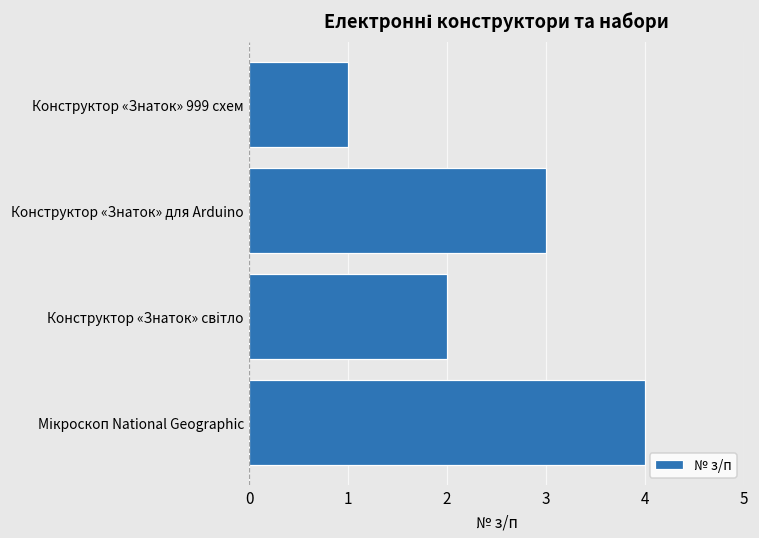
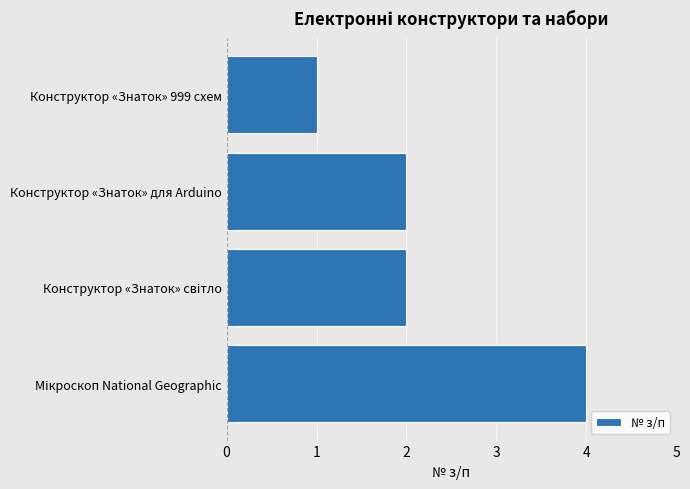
Конструктор «Знаток» для Arduino: 3 -> 2
